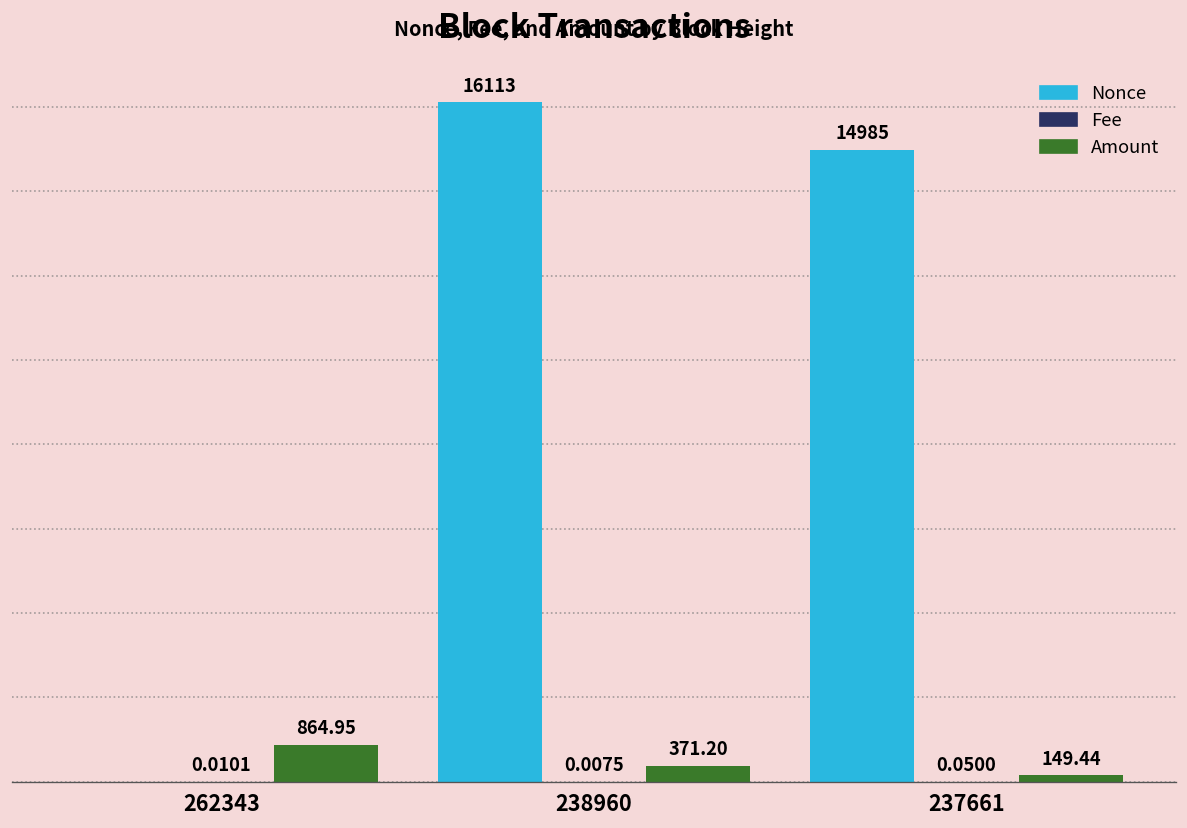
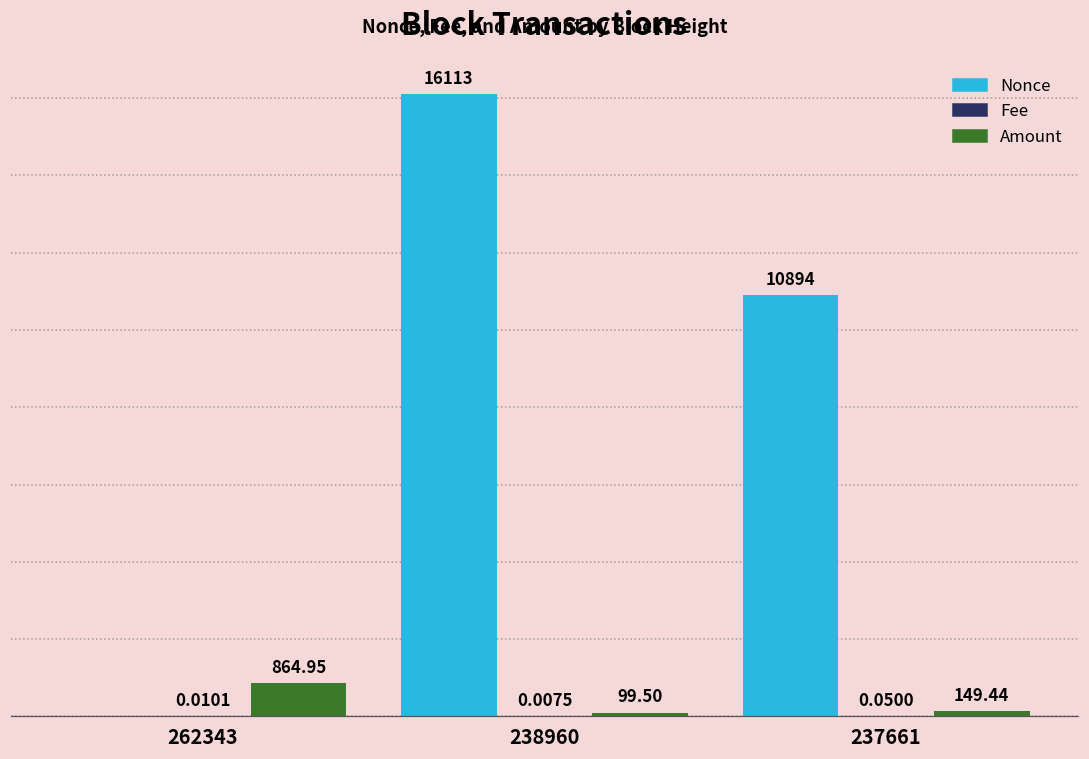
Amount, 238960: 371.20 -> 99.50
Nonce, 237661: 14985 -> 10894
